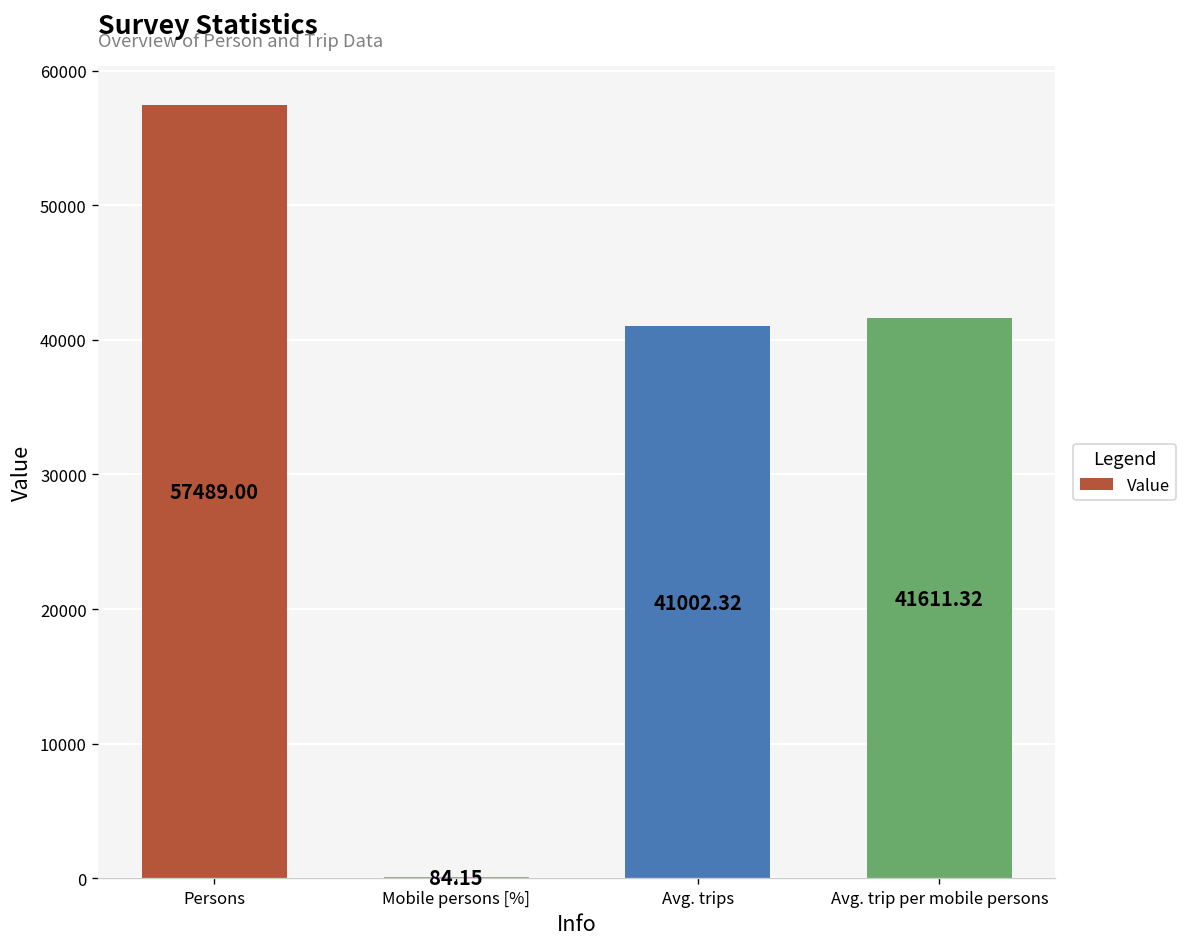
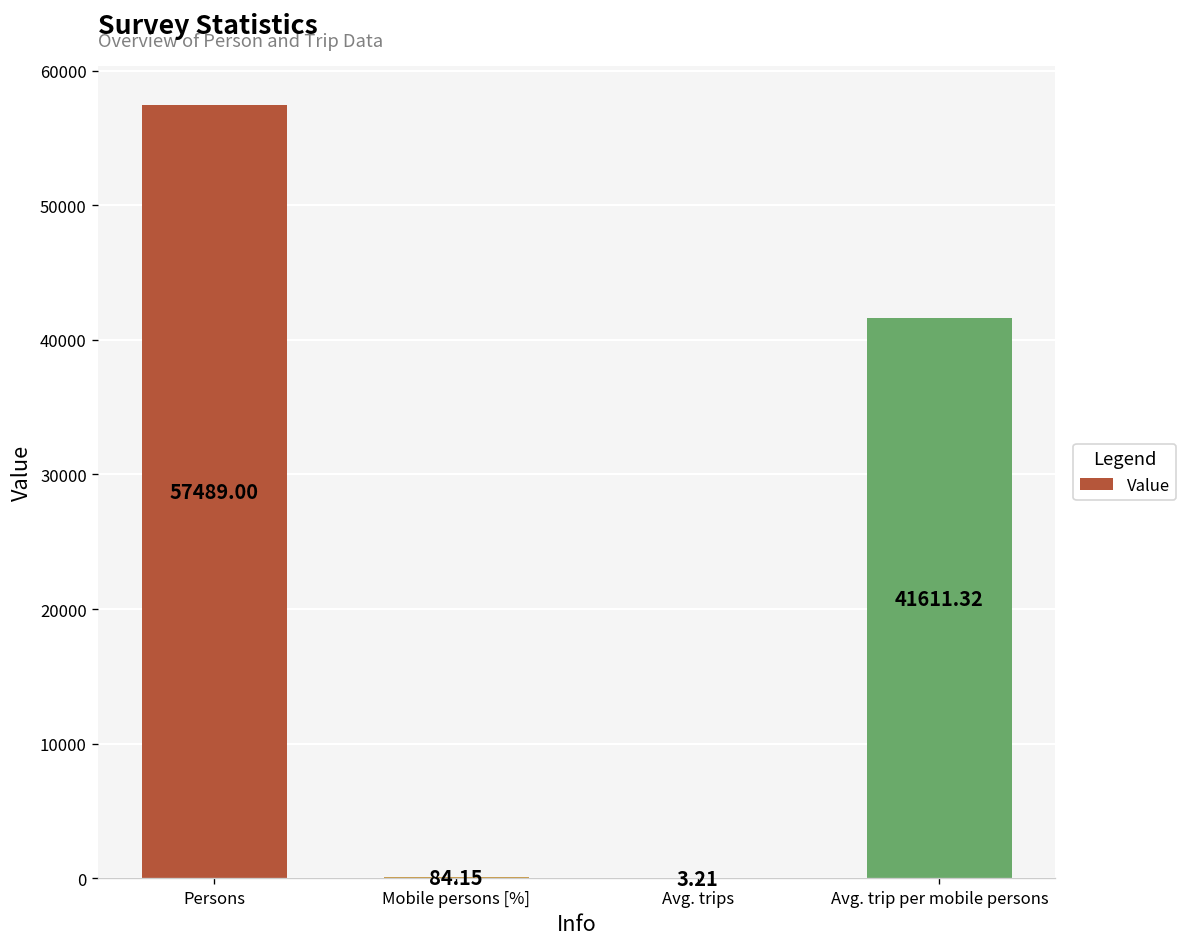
Avg. trips: 41002.32 -> 3.21
